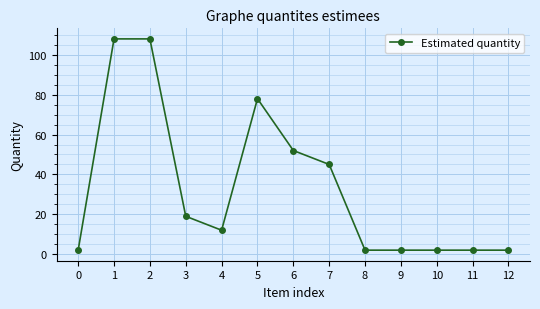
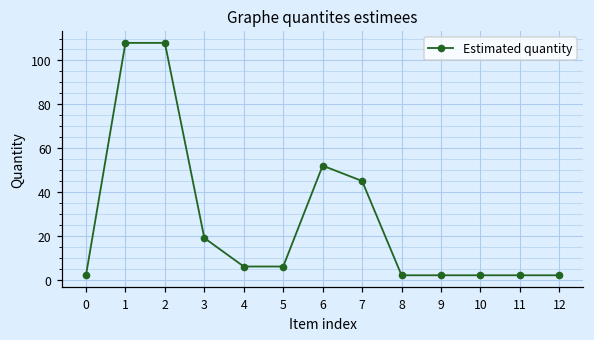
4: 12 -> 6
5: 78 -> 6
